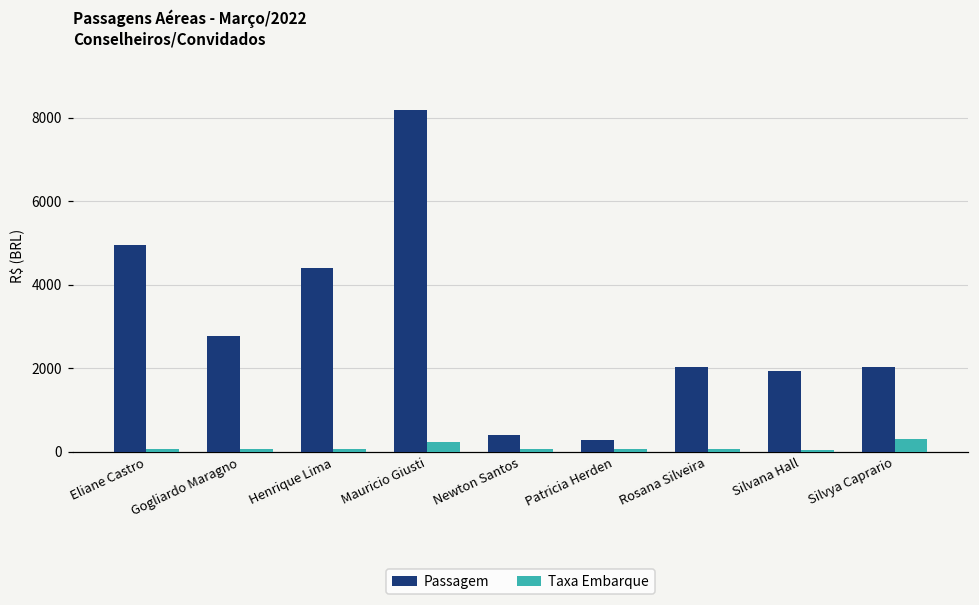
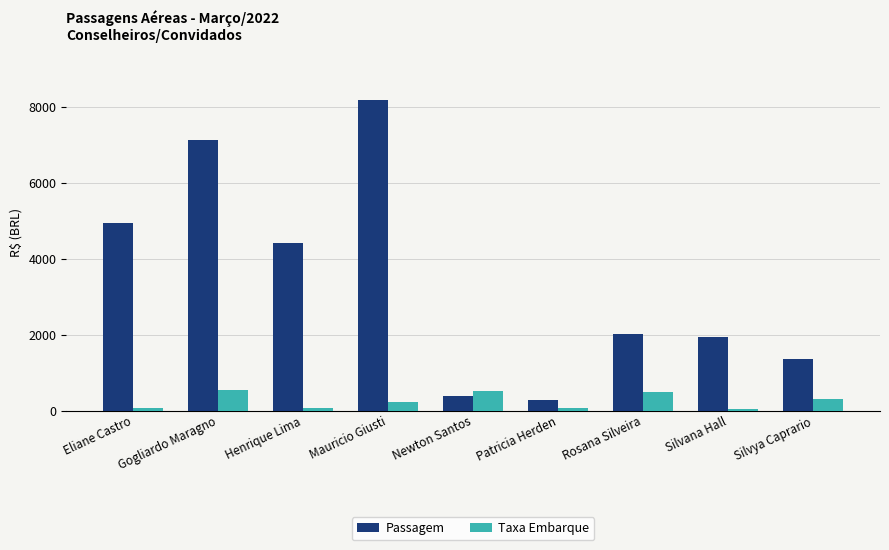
Passagem, Gogliardo Maragno: 2800 -> 7100
Taxa Embarque, Gogliardo Maragno: 100 -> 500
Taxa Embarque, Newton Santos: 100 -> 500
Taxa Embarque, Rosana Silveira: 100 -> 500
Passagem, Silvya Caprario: 2000 -> 1400
